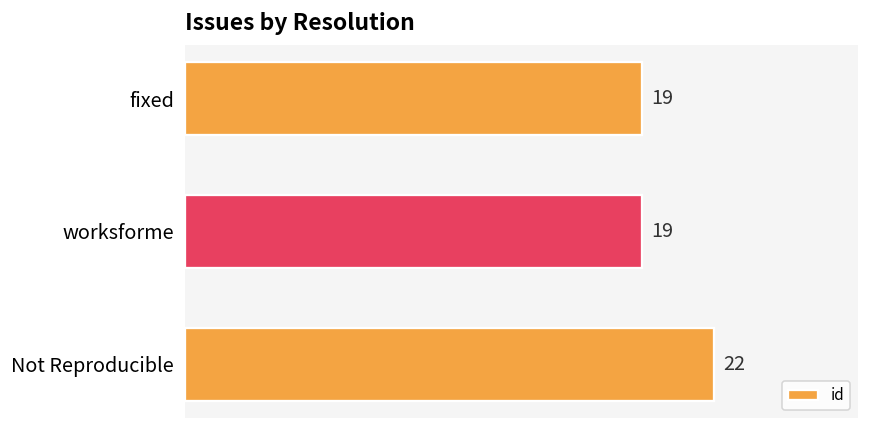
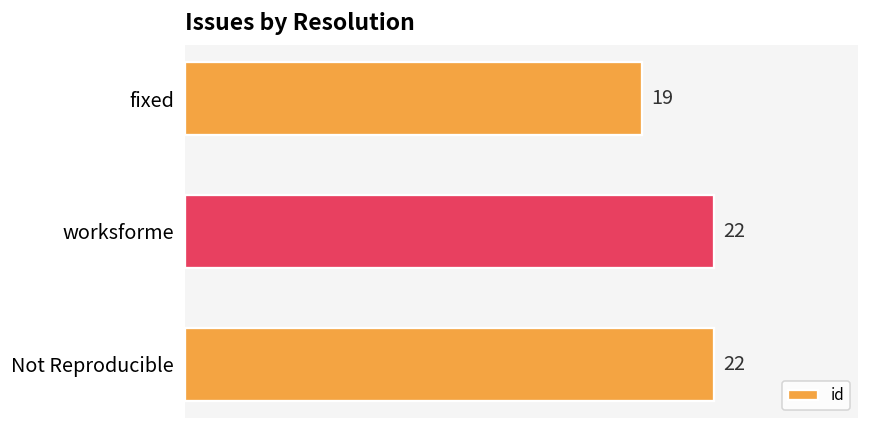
worksforme: 19 -> 22
